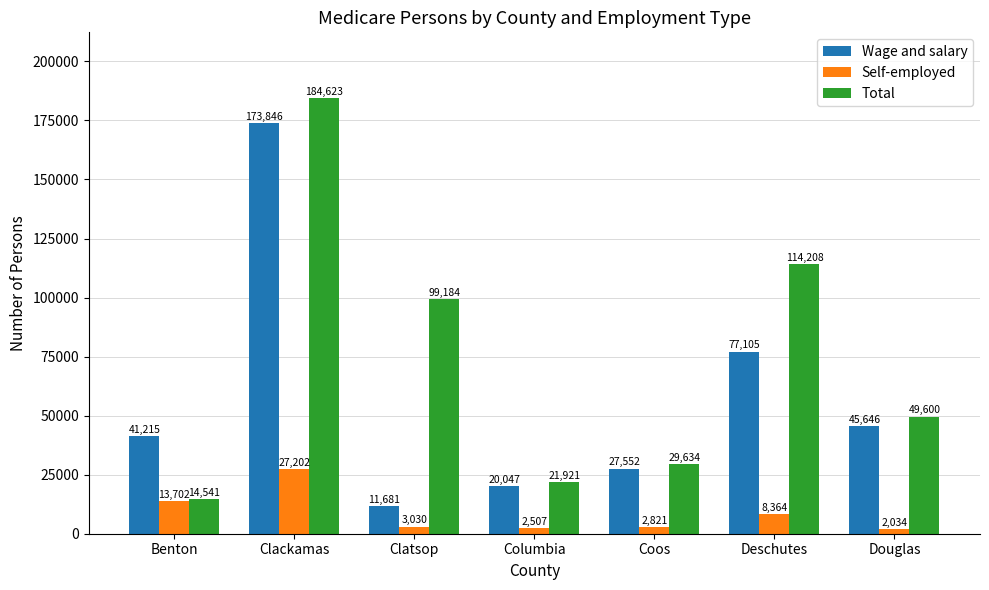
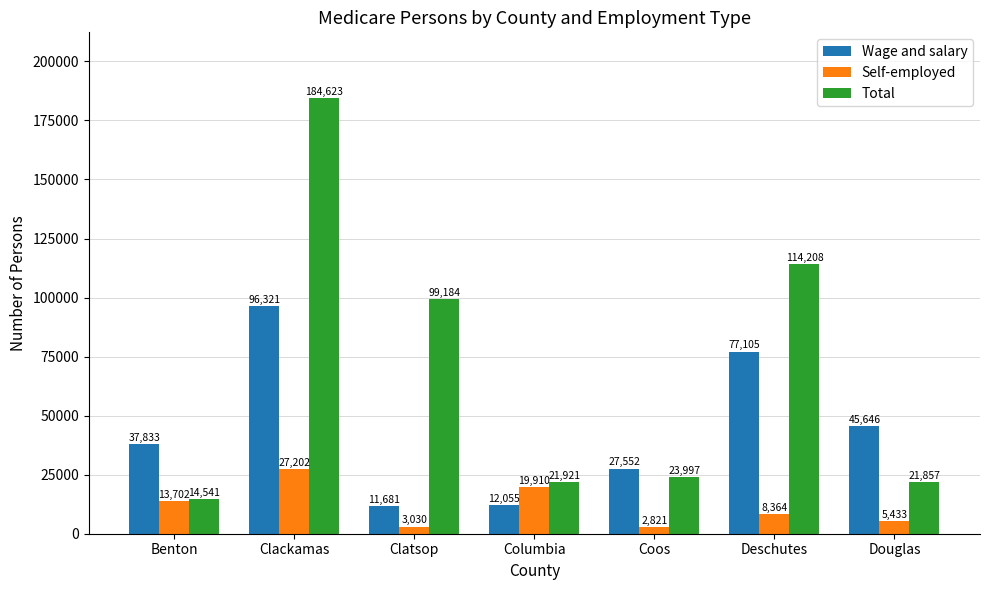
Wage and salary, Benton: 41,215 -> 37,833
Wage and salary, Clackamas: 173,846 -> 96,321
Wage and salary, Columbia: 20,047 -> 12,055
Self-employed, Columbia: 2,507 -> 19,910
Total, Coos: 29,634 -> 23,997
Self-employed, Douglas: 2,034 -> 5,433
Total, Douglas: 49,600 -> 21,857
